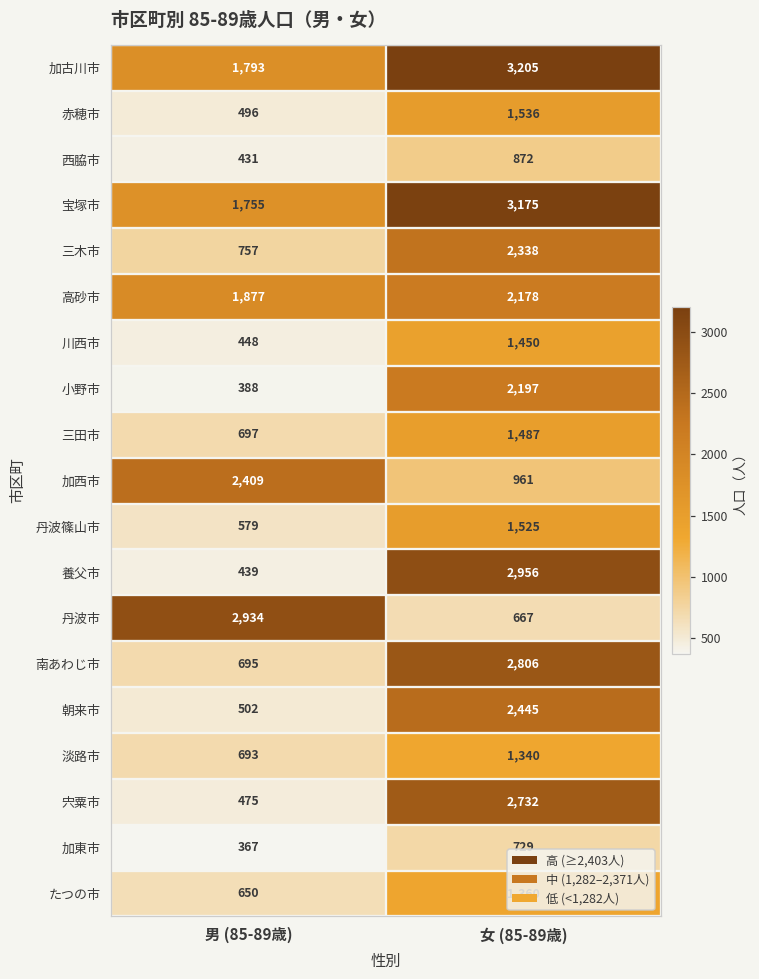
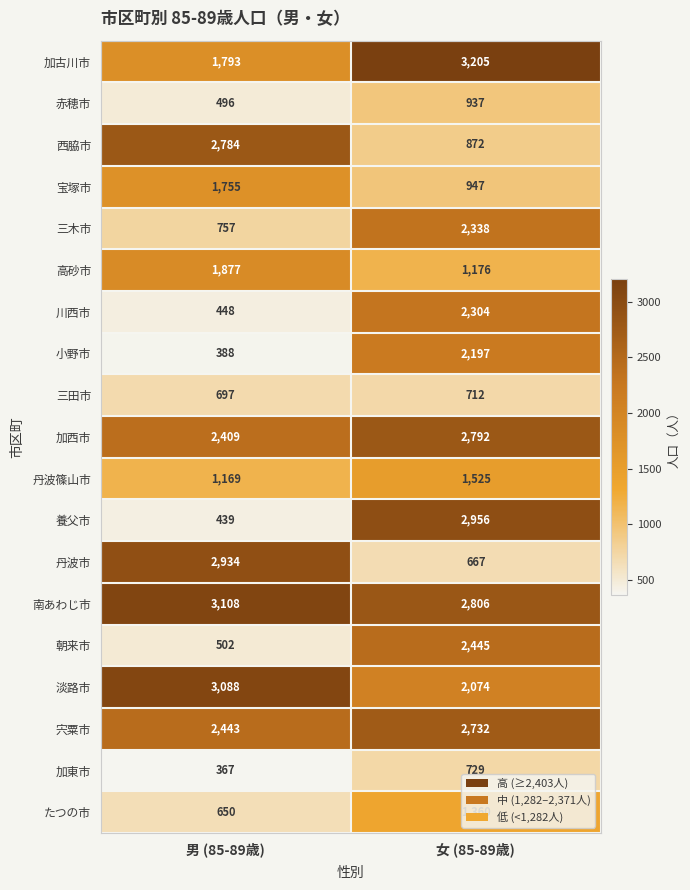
赤穂市, 女 (85-89歳): 1,536 -> 937
西脇市, 男 (85-89歳): 431 -> 2,784
宝塚市, 女 (85-89歳): 3,175 -> 947
高砂市, 女 (85-89歳): 2,178 -> 1,176
川西市, 女 (85-89歳): 1,450 -> 2,304
三田市, 女 (85-89歳): 1,487 -> 712
加西市, 女 (85-89歳): 961 -> 2,792
丹波篠山市, 男 (85-89歳): 579 -> 1,169
南あわじ市, 男 (85-89歳): 695 -> 3,108
淡路市, 男 (85-89歳): 693 -> 3,088
淡路市, 女 (85-89歳): 1,340 -> 2,074
宍粟市, 男 (85-89歳): 475 -> 2,443
